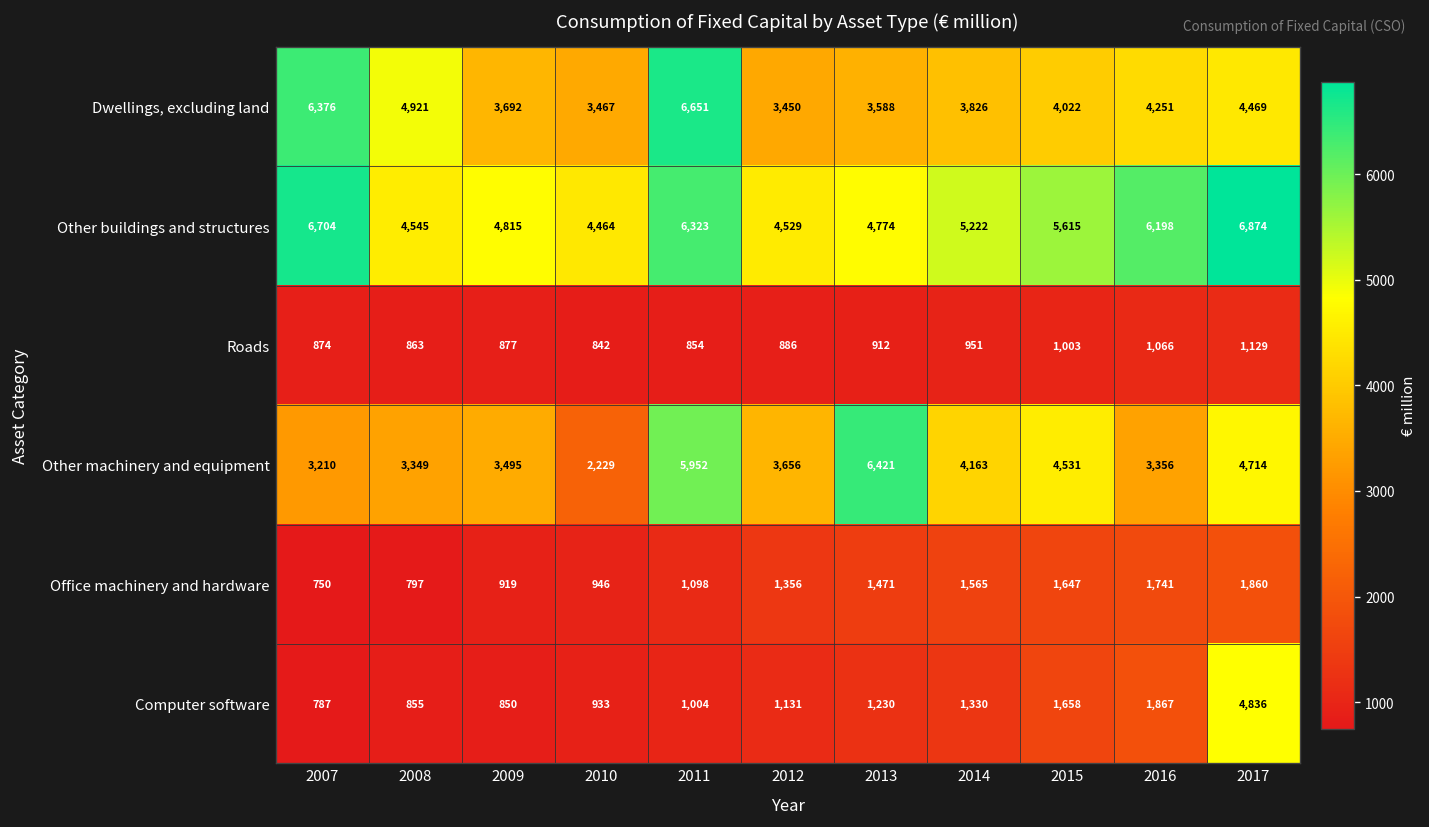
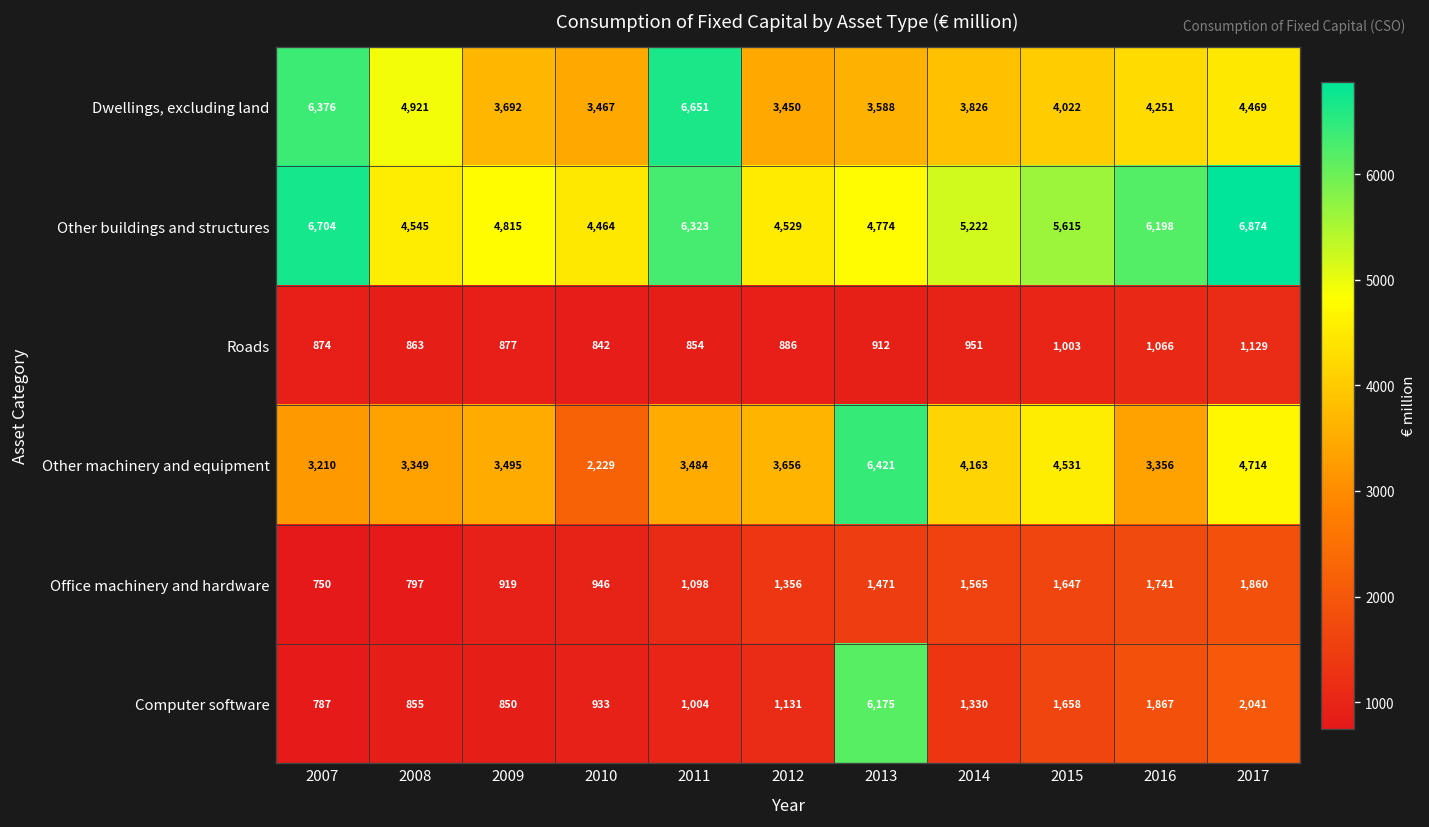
Other machinery and equipment, 2011: 5,952 -> 3,484
Computer software, 2013: 1,230 -> 6,175
Computer software, 2017: 4,836 -> 2,041
